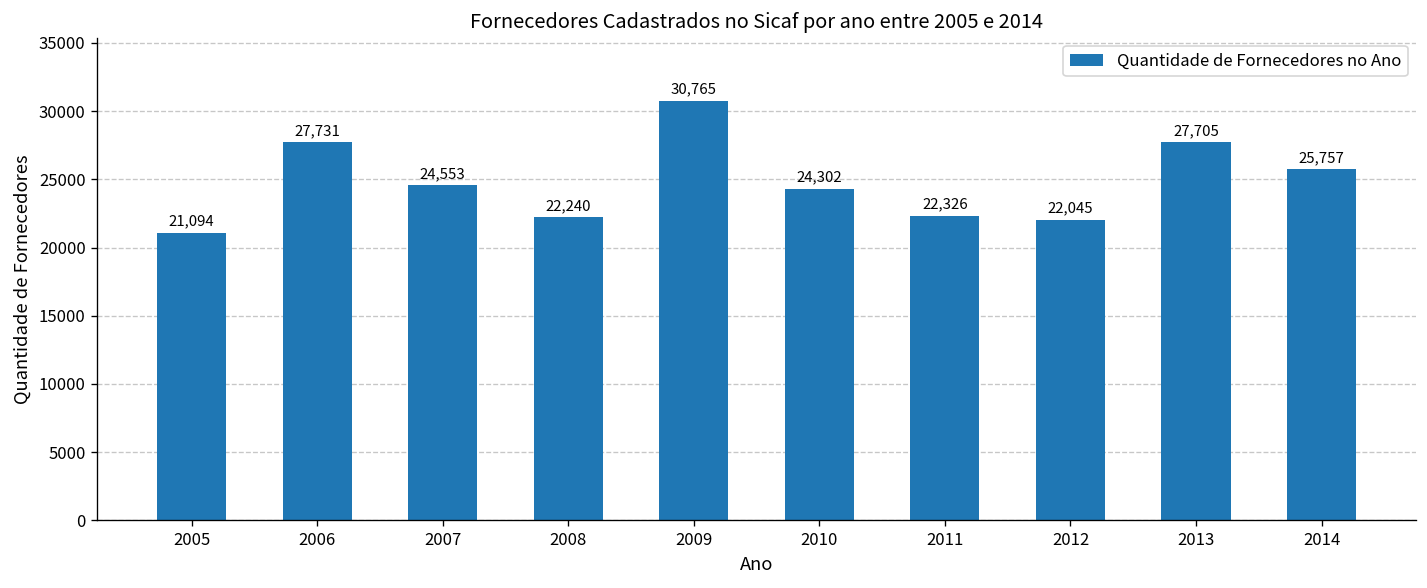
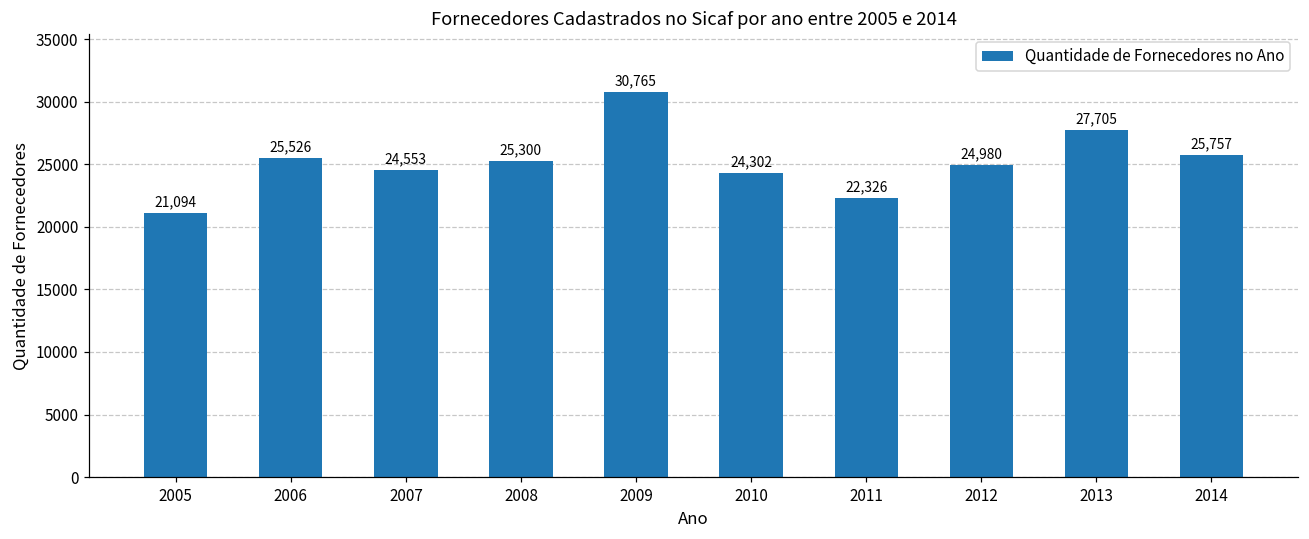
2006: 27,731 -> 25,526
2008: 22,240 -> 25,300
2012: 22,045 -> 24,980
